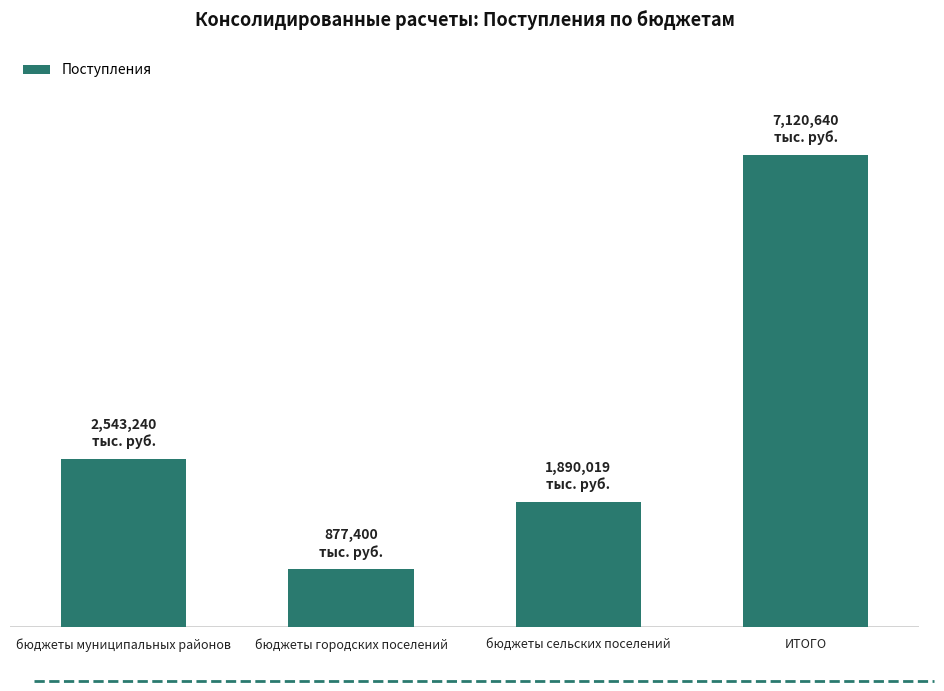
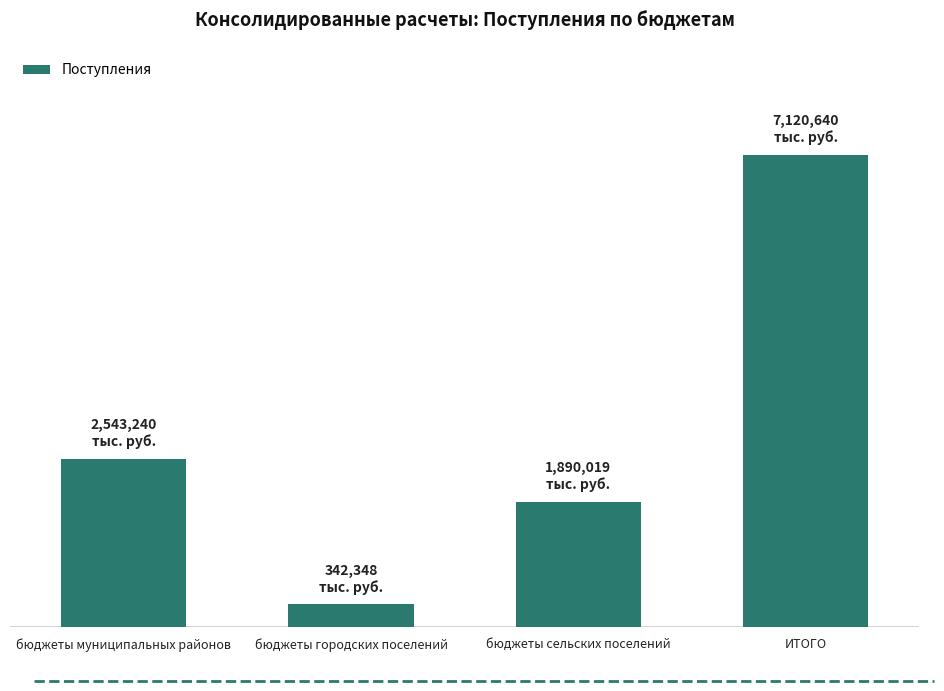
бюджеты городских поселений: 877,400 -> 342,348
